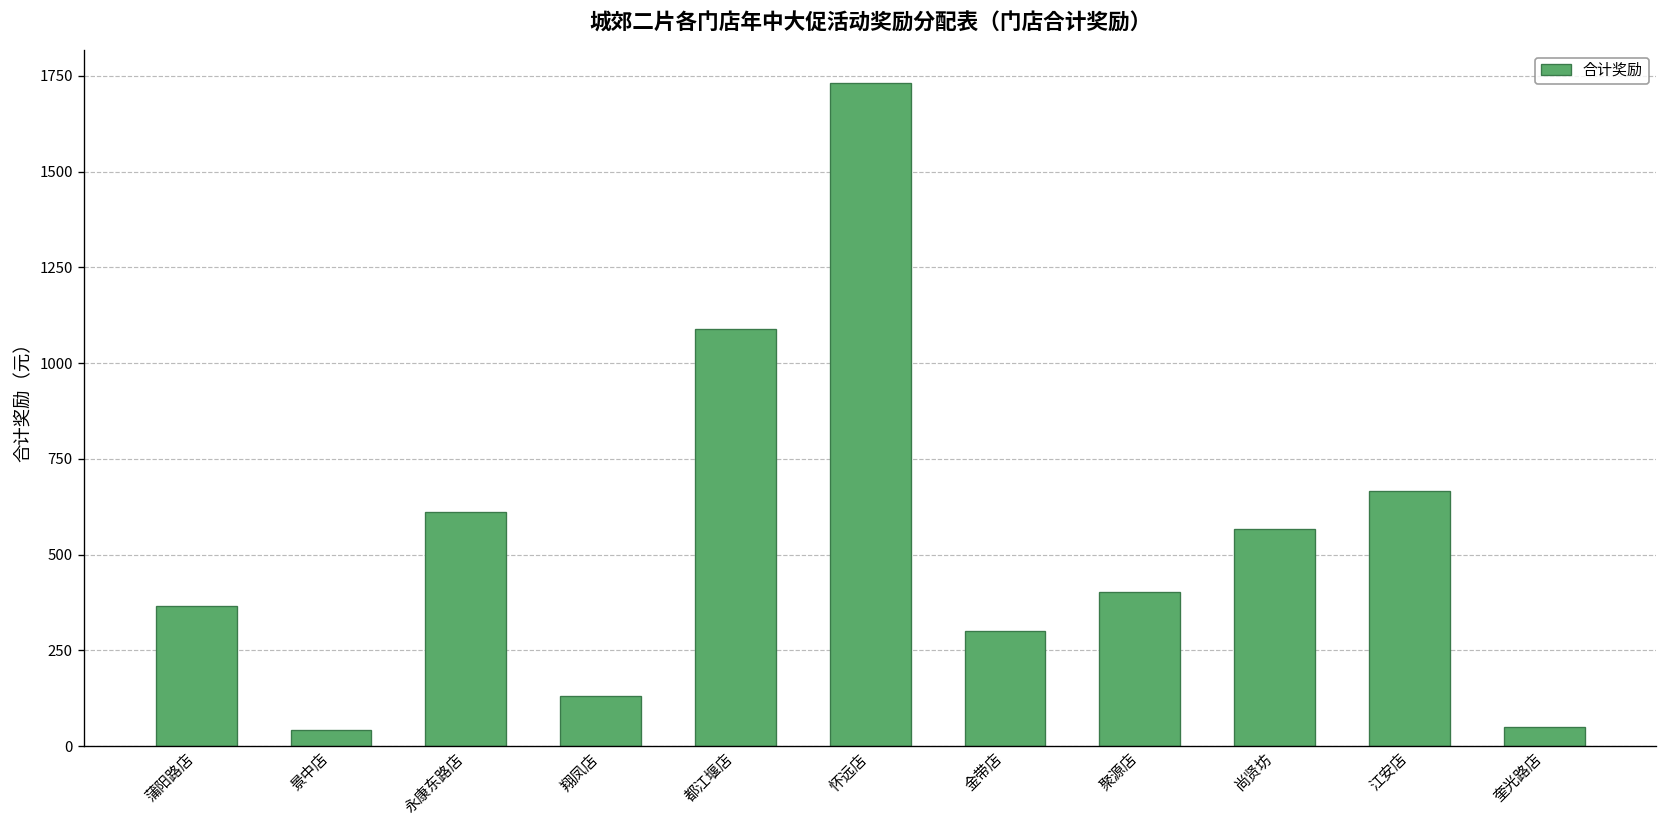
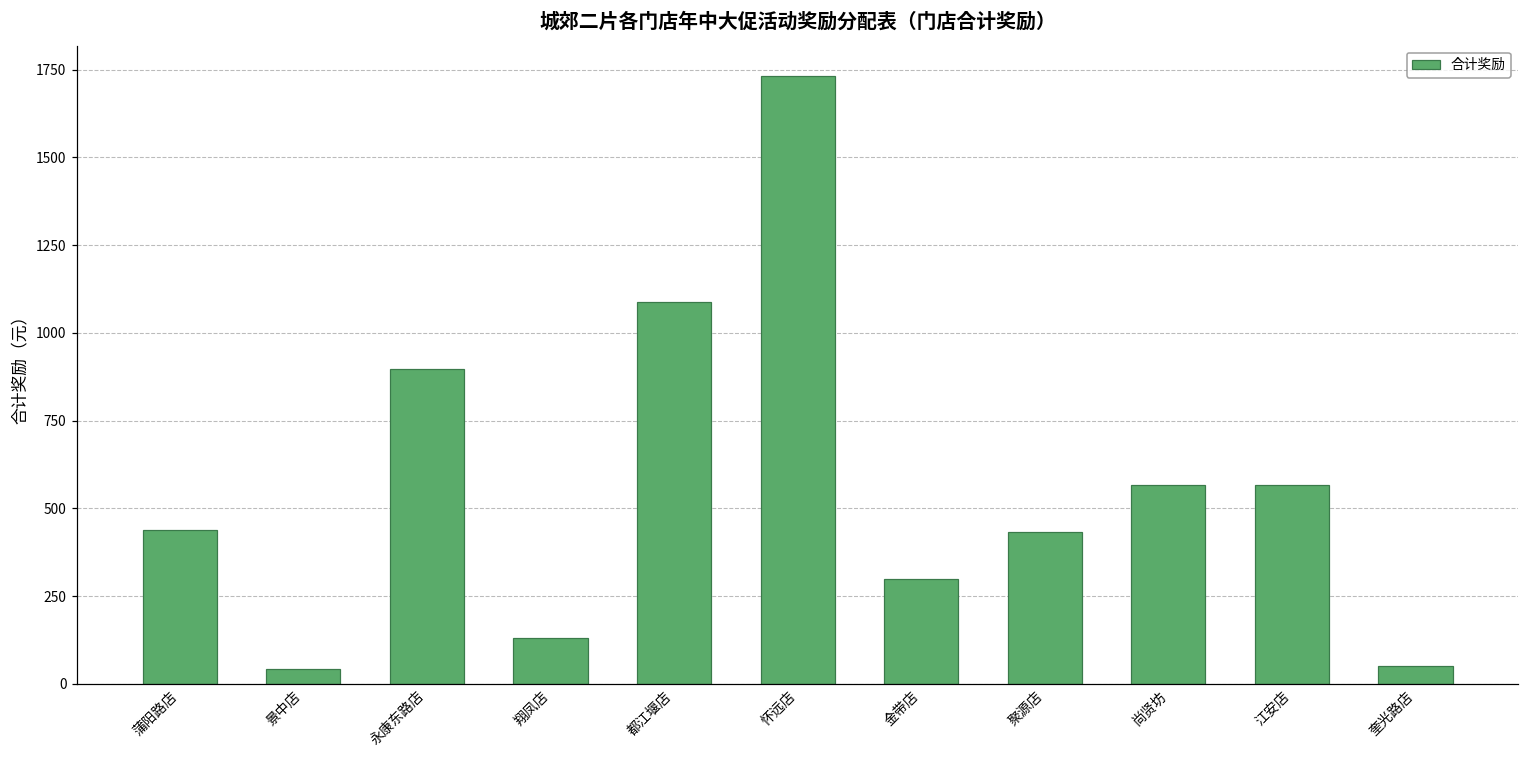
蒲阳路店: 370 -> 440
永康东路店: 610 -> 900
聚源店: 400 -> 430
江安店: 670 -> 570
